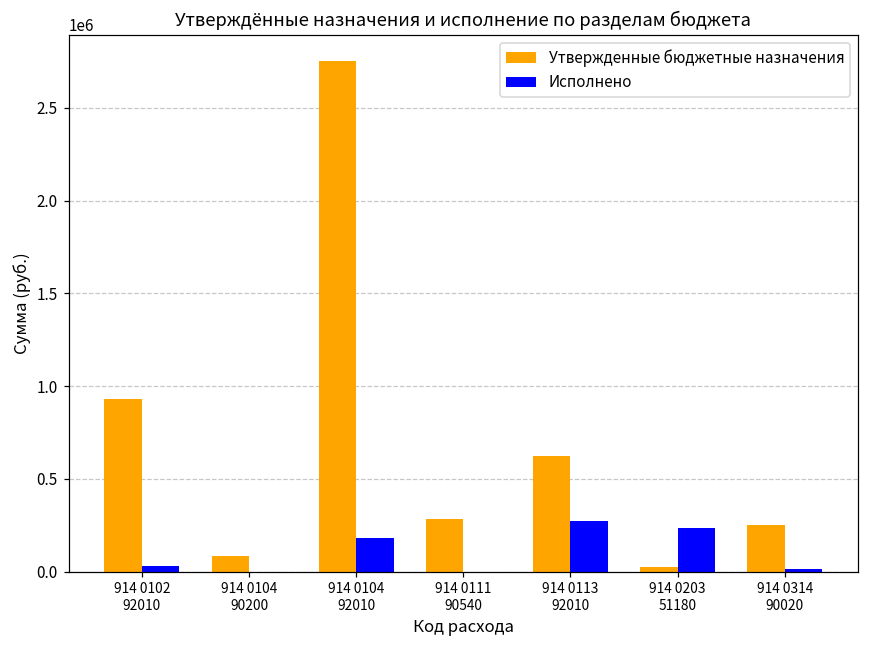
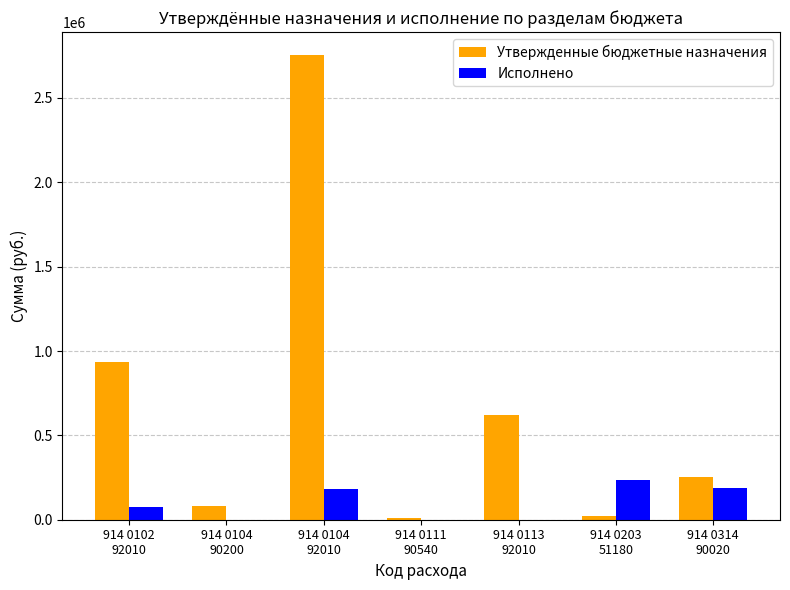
Исполнено, 914 0102 92010: 30000 -> 80000
Утвержденные бюджетные назначения, 914 0111 90540: 280000 -> 10000
Исполнено, 914 0113 92010: 270000 -> 0
Исполнено, 914 0314 90020: 20000 -> 190000
